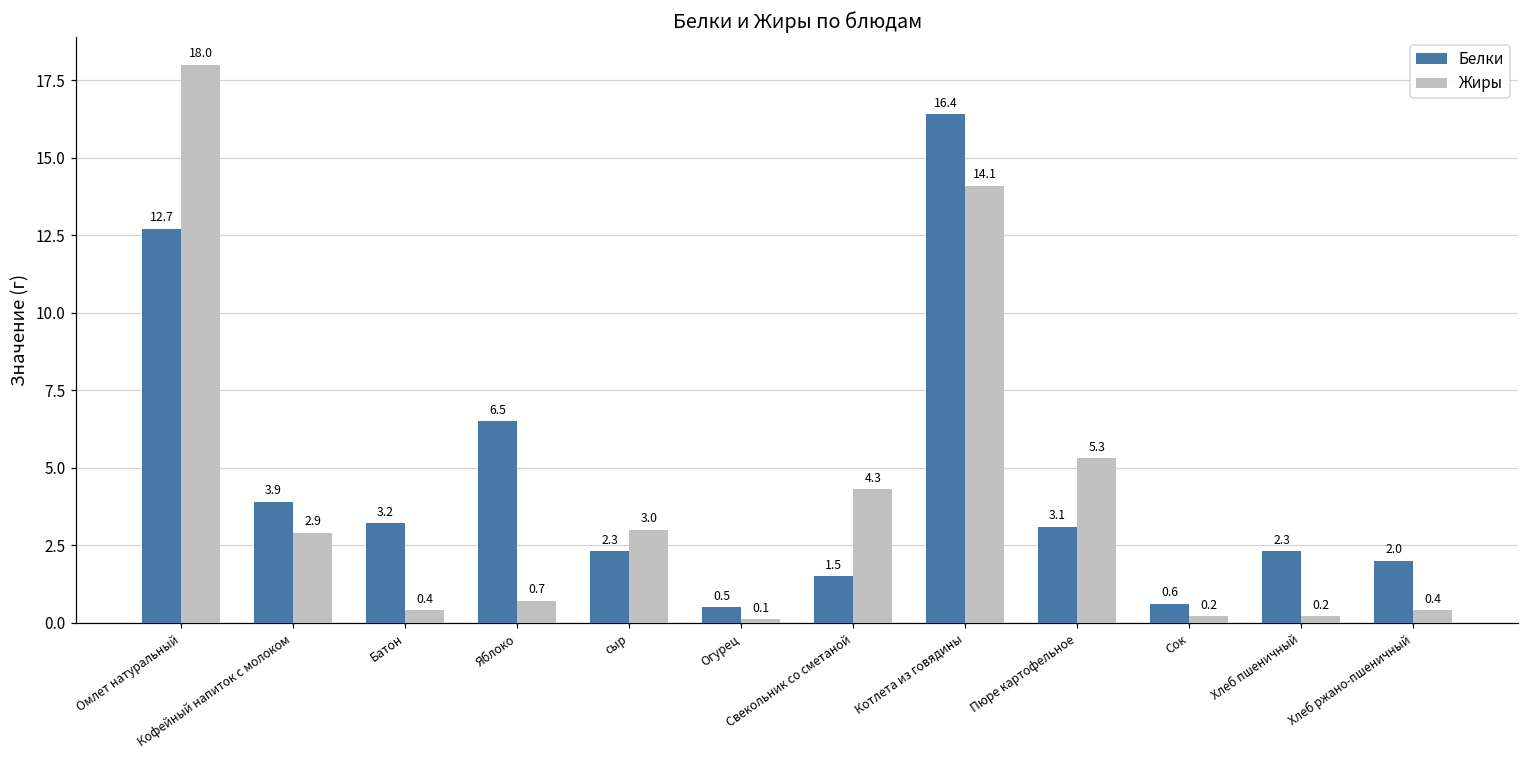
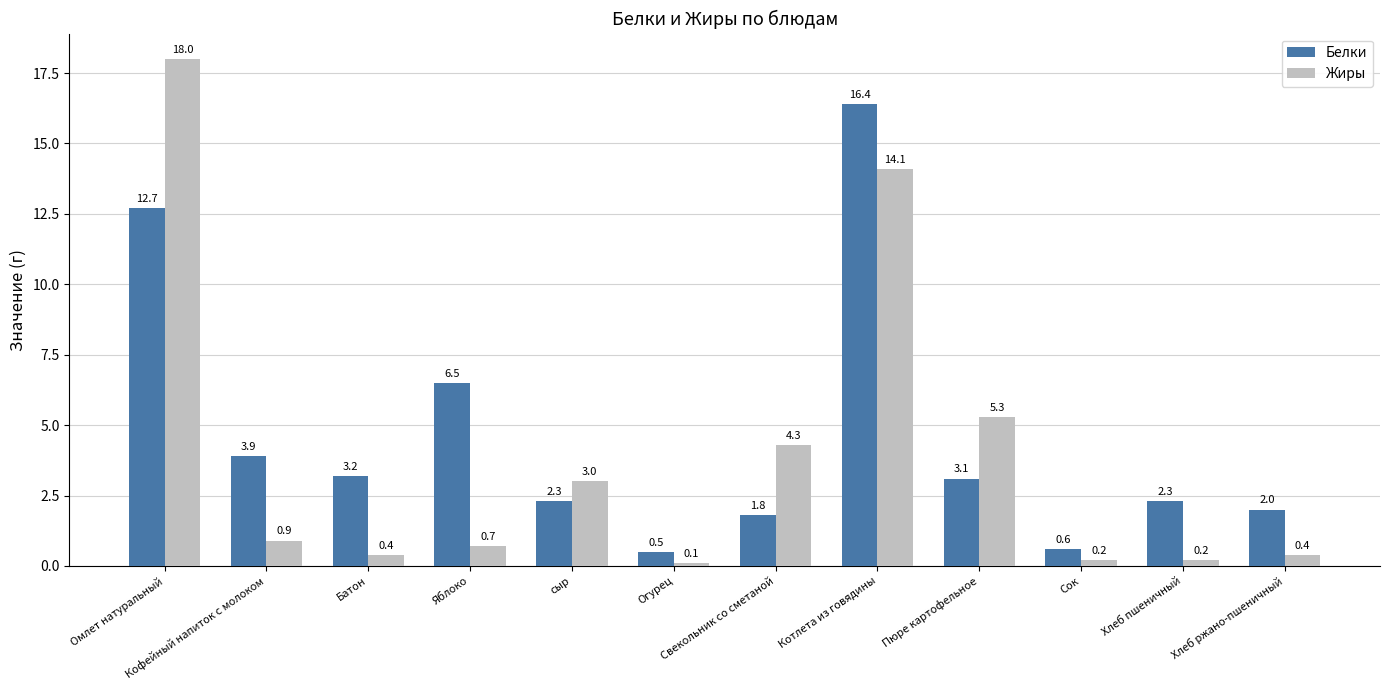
Жиры, Кофейный напиток с молоком: 2.9 -> 0.9
Белки, Свекольник со сметаной: 1.5 -> 1.8
